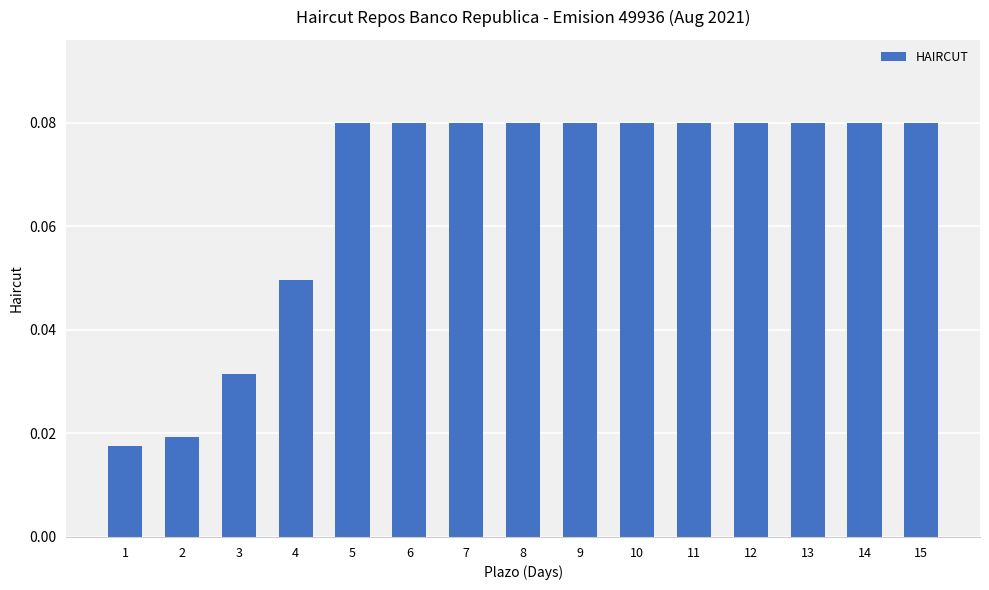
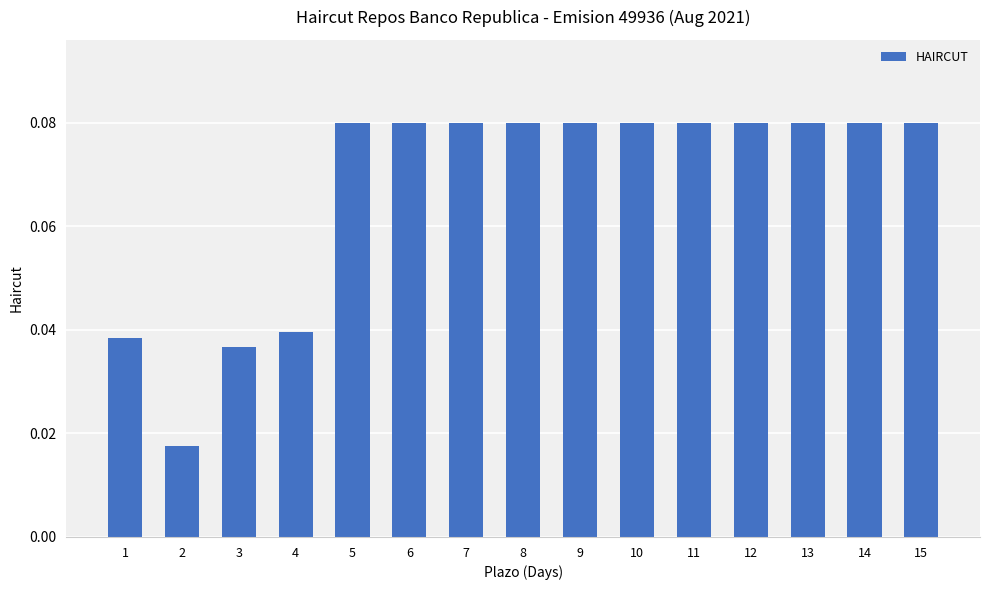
1: 0.018 -> 0.039
2: 0.019 -> 0.018
3: 0.032 -> 0.037
4: 0.050 -> 0.040
